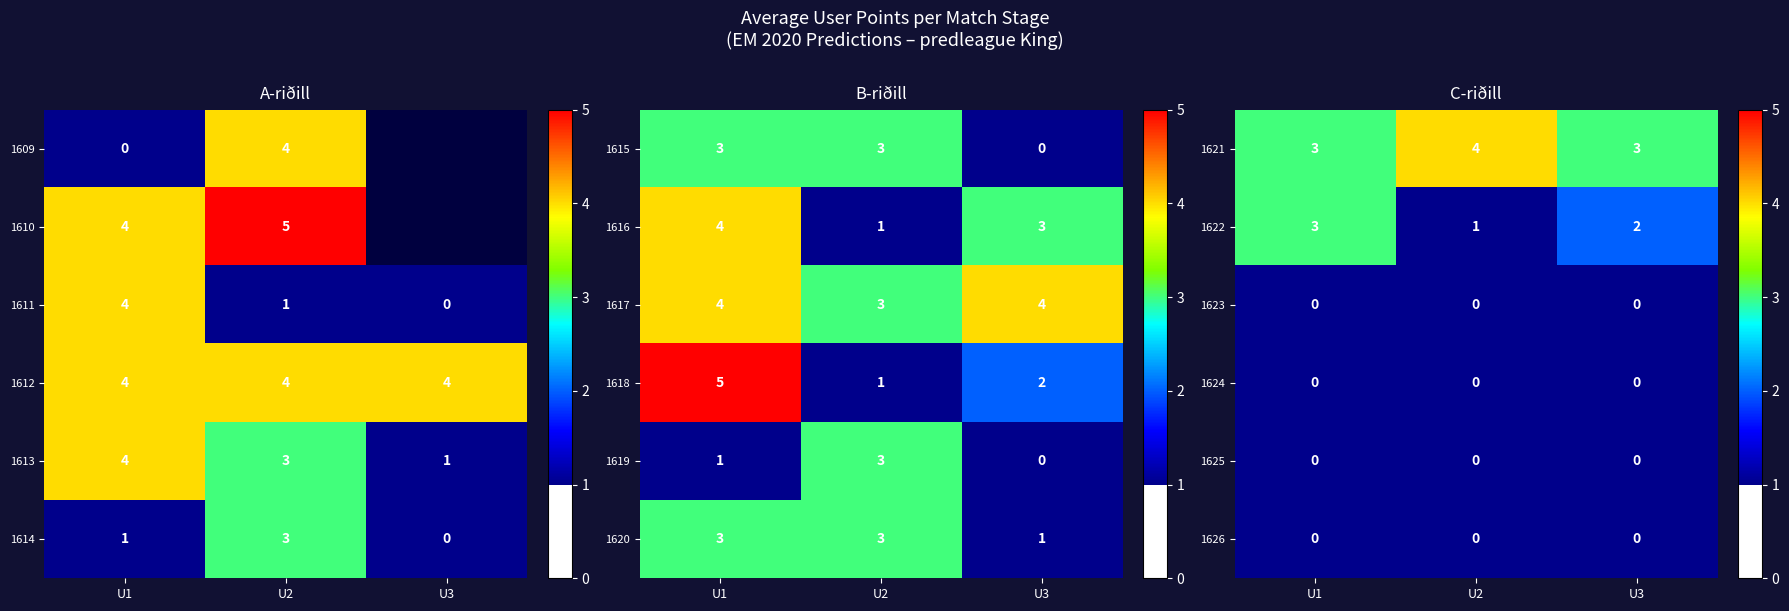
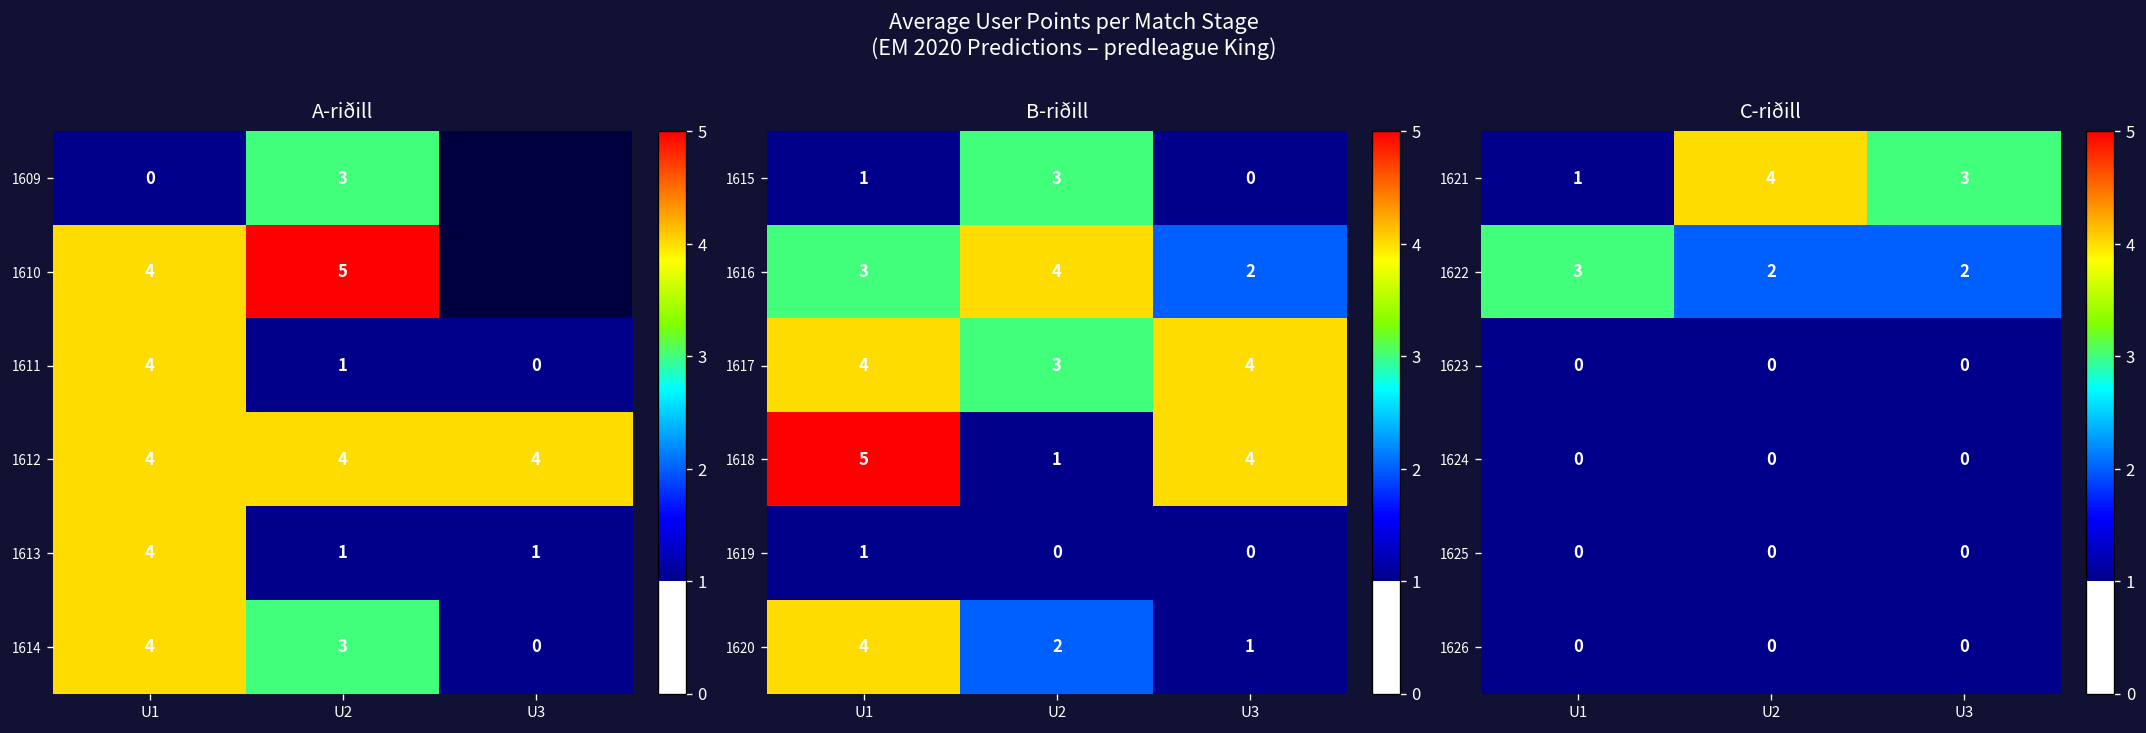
A-riðill, 1609, U2: 4 -> 3
A-riðill, 1613, U2: 3 -> 1
A-riðill, 1614, U1: 1 -> 4
B-riðill, 1615, U1: 3 -> 1
B-riðill, 1616, U1: 4 -> 3
B-riðill, 1616, U2: 1 -> 4
B-riðill, 1616, U3: 3 -> 2
B-riðill, 1618, U3: 2 -> 4
B-riðill, 1619, U2: 3 -> 0
B-riðill, 1620, U1: 3 -> 4
B-riðill, 1620, U2: 3 -> 2
C-riðill, 1621, U1: 3 -> 1
C-riðill, 1622, U2: 1 -> 2
